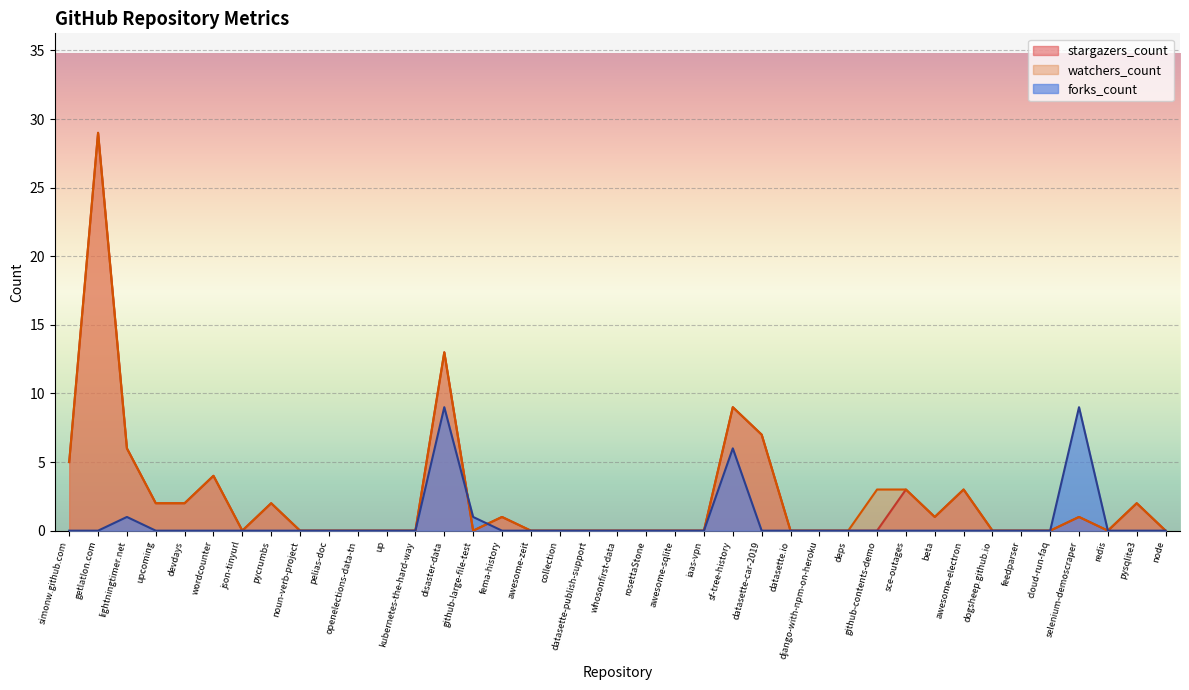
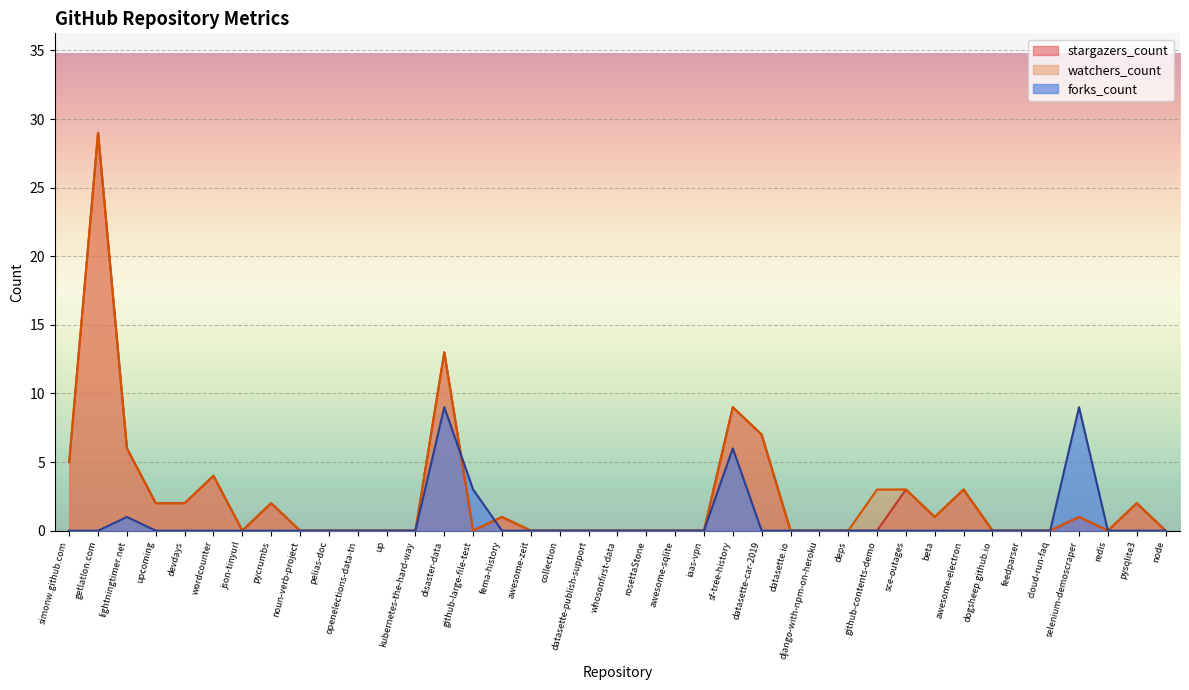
forks_count, github-large-file-test: 1 -> 3
